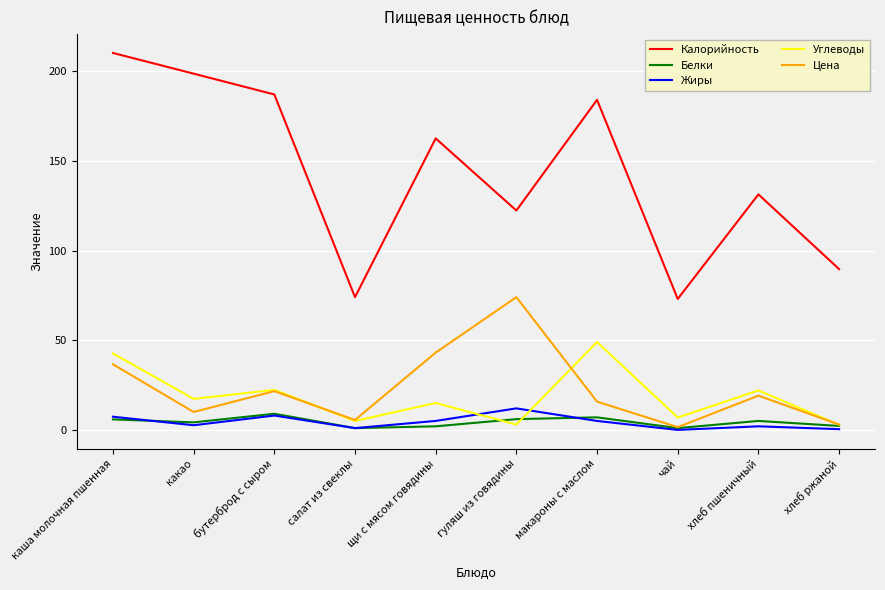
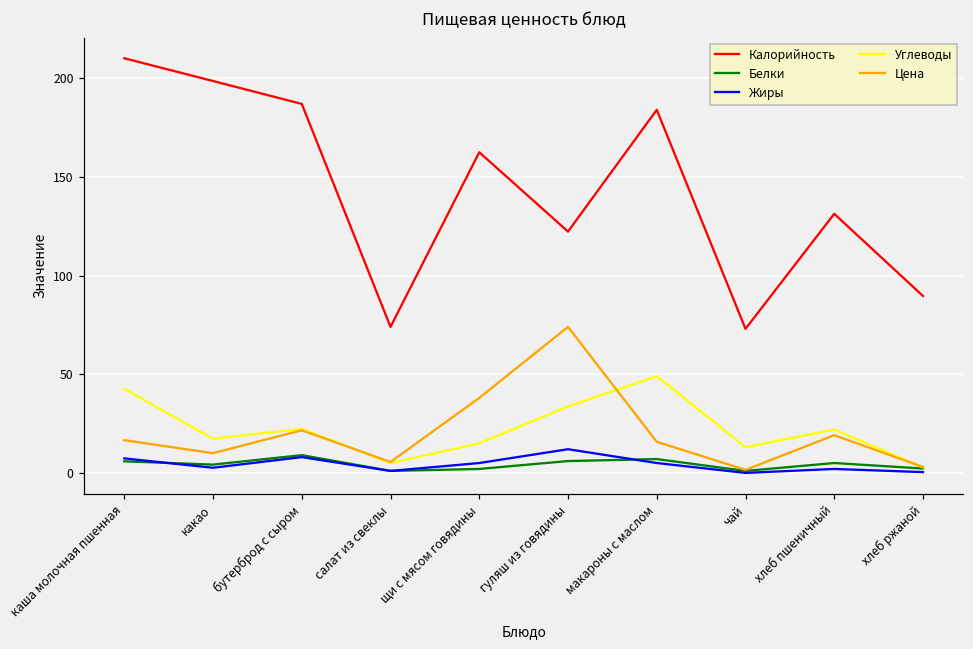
Цена, каша молочная пшенная: 37 -> 17
Цена, щи с мясом говядины: 43 -> 38
Углеводы, гуляш из говядины: 3 -> 34
Углеводы, чай: 7 -> 13
